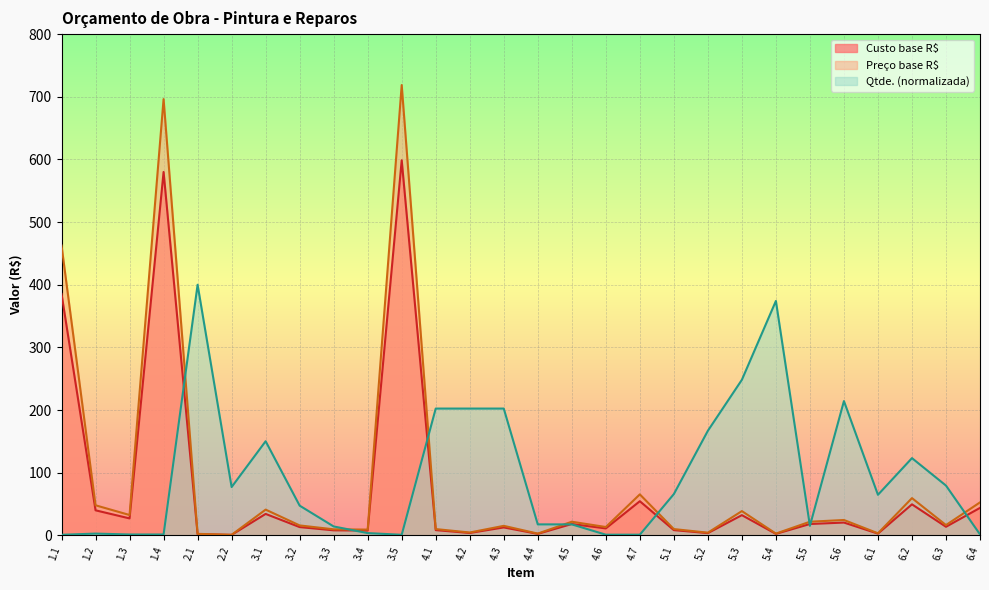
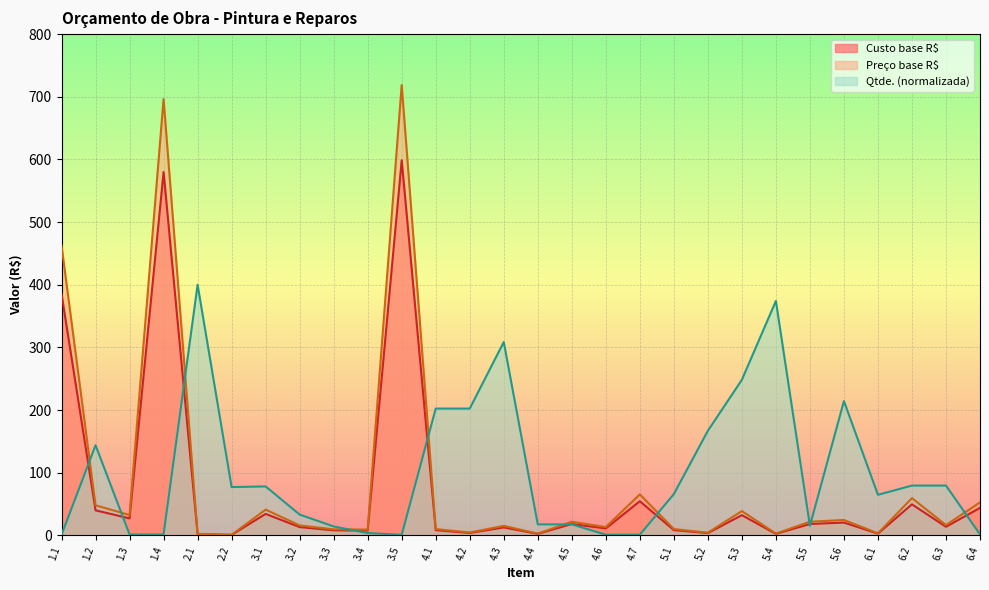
Qtde. (normalizada), 1.2: 0 -> 140
Qtde. (normalizada), 3.1: 150 -> 80
Qtde. (normalizada), 3.2: 50 -> 30
Qtde. (normalizada), 4.3: 200 -> 310
Qtde. (normalizada), 6.2: 120 -> 80
